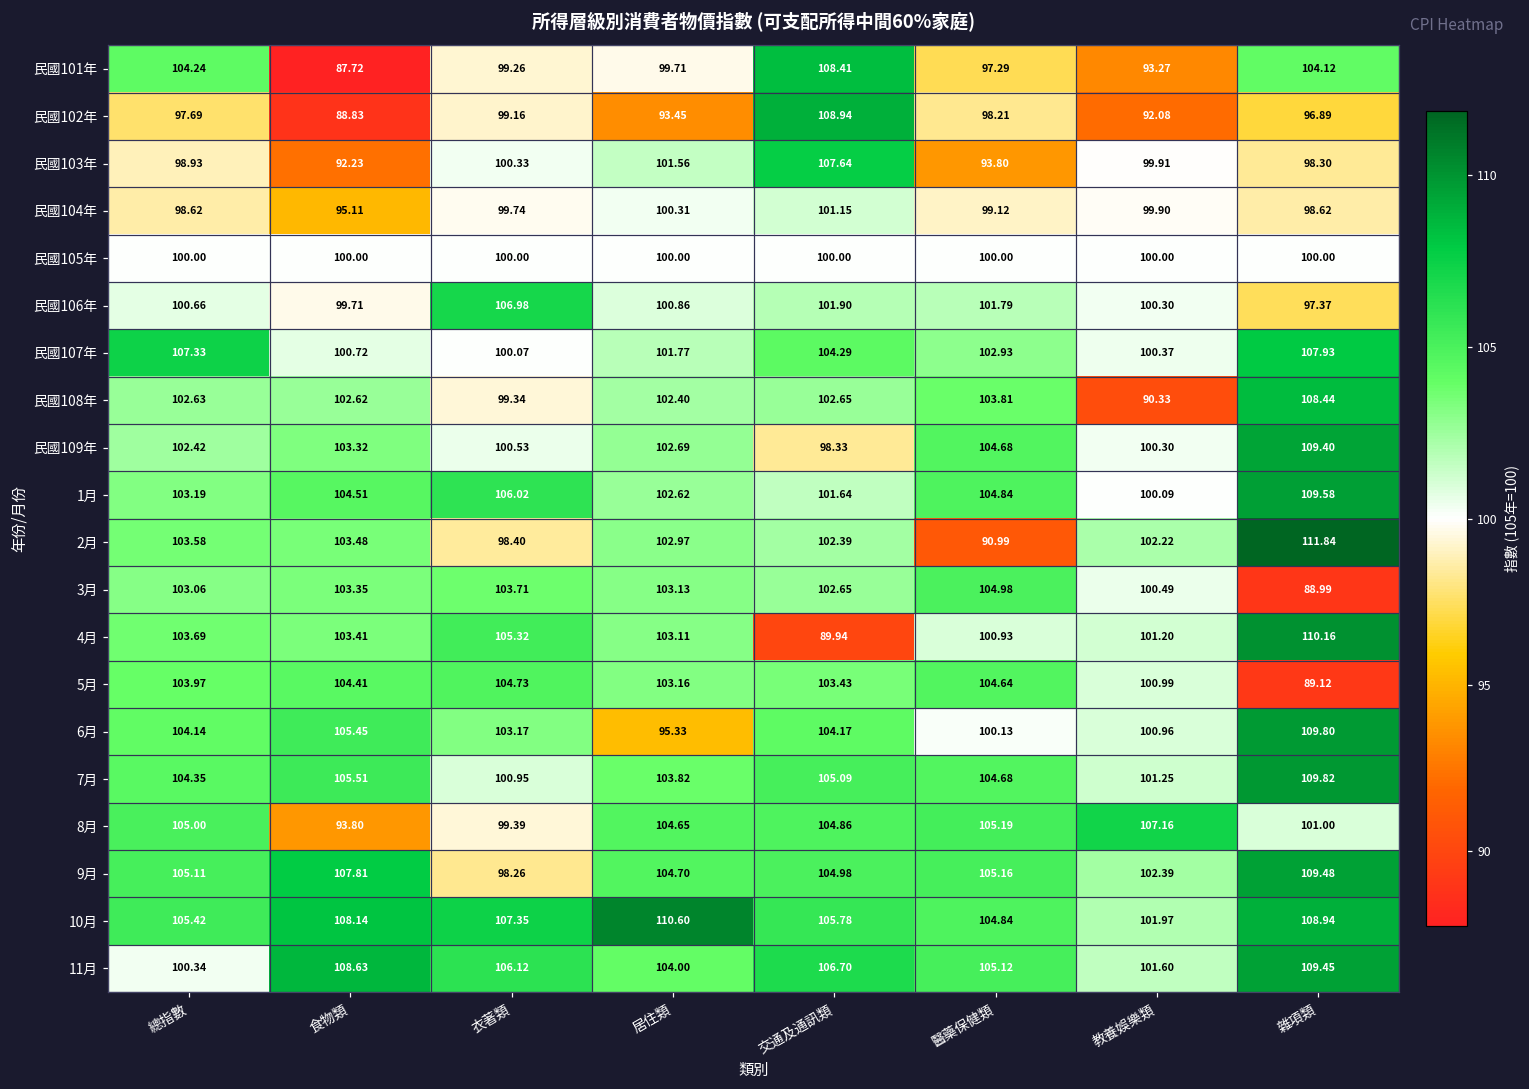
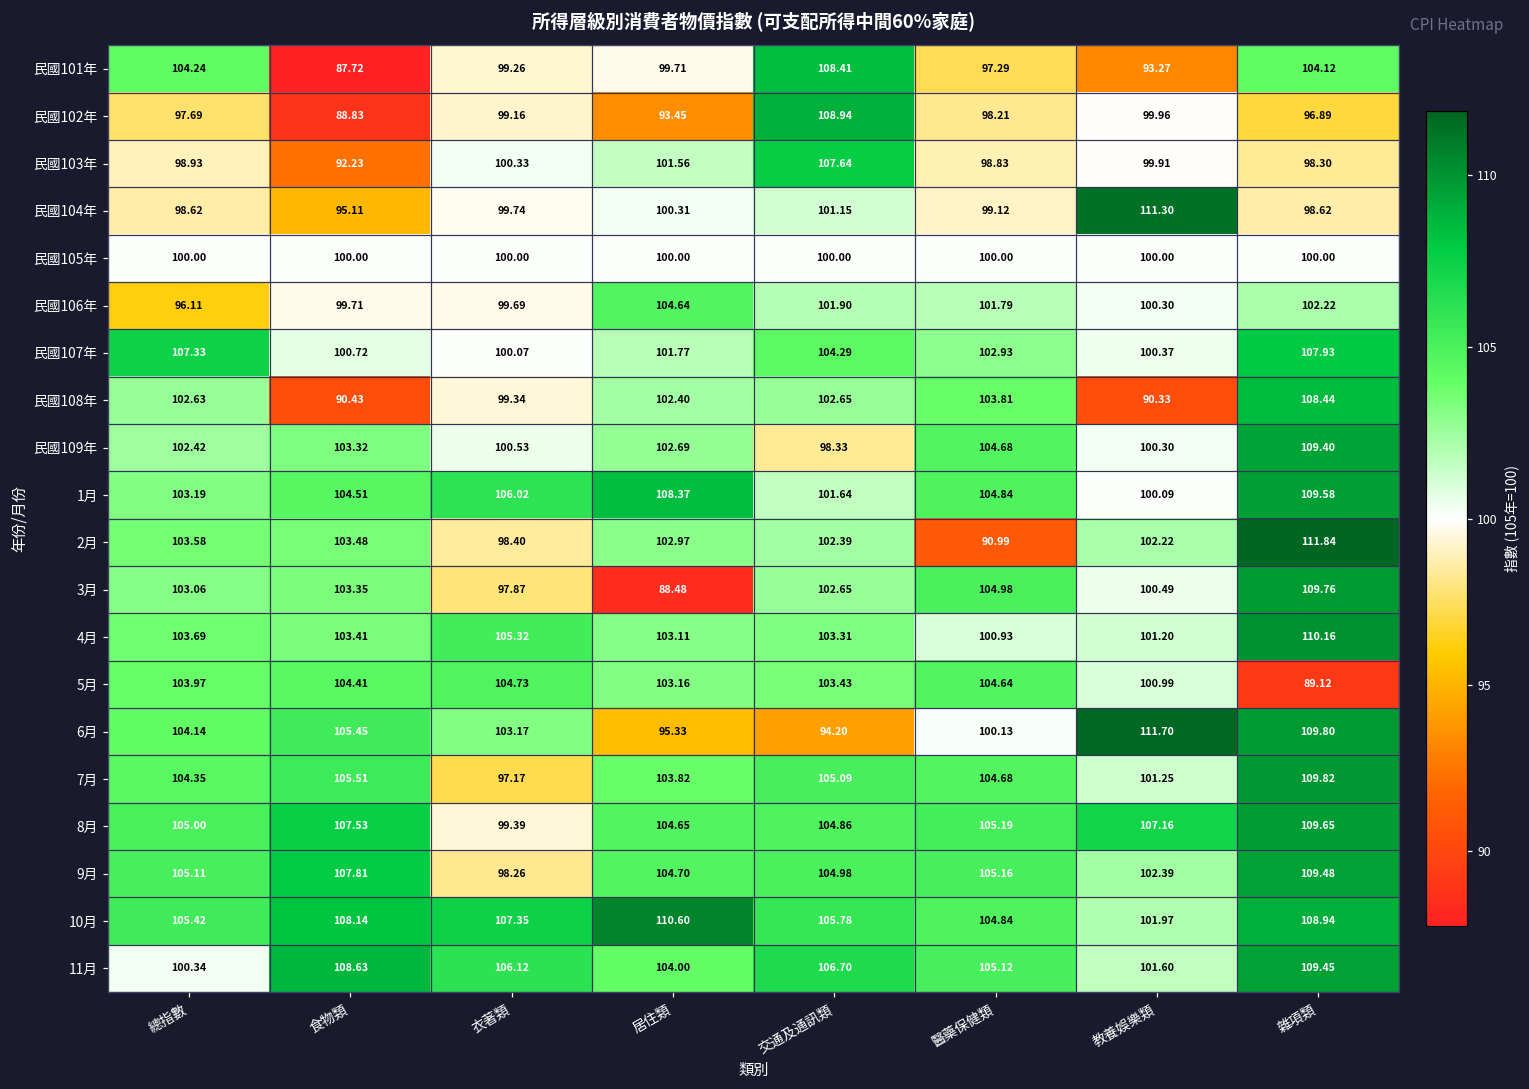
民國102年, 教養娛樂類: 92.08 -> 99.96
民國103年, 醫藥保健類: 93.80 -> 98.83
民國104年, 教養娛樂類: 99.90 -> 111.30
民國106年, 總指數: 100.66 -> 96.11
民國106年, 衣著類: 106.98 -> 99.69
民國106年, 居住類: 100.86 -> 104.64
民國106年, 雜項類: 97.37 -> 102.22
民國108年, 食物類: 102.62 -> 90.43
1月, 居住類: 102.62 -> 108.37
3月, 衣著類: 103.71 -> 97.87
3月, 居住類: 103.13 -> 88.48
3月, 雜項類: 88.99 -> 109.76
4月, 交通及通訊類: 89.94 -> 103.31
6月, 交通及通訊類: 104.17 -> 94.20
6月, 教養娛樂類: 100.96 -> 111.70
7月, 衣著類: 100.95 -> 97.17
8月, 食物類: 93.80 -> 107.53
8月, 雜項類: 101.00 -> 109.65
